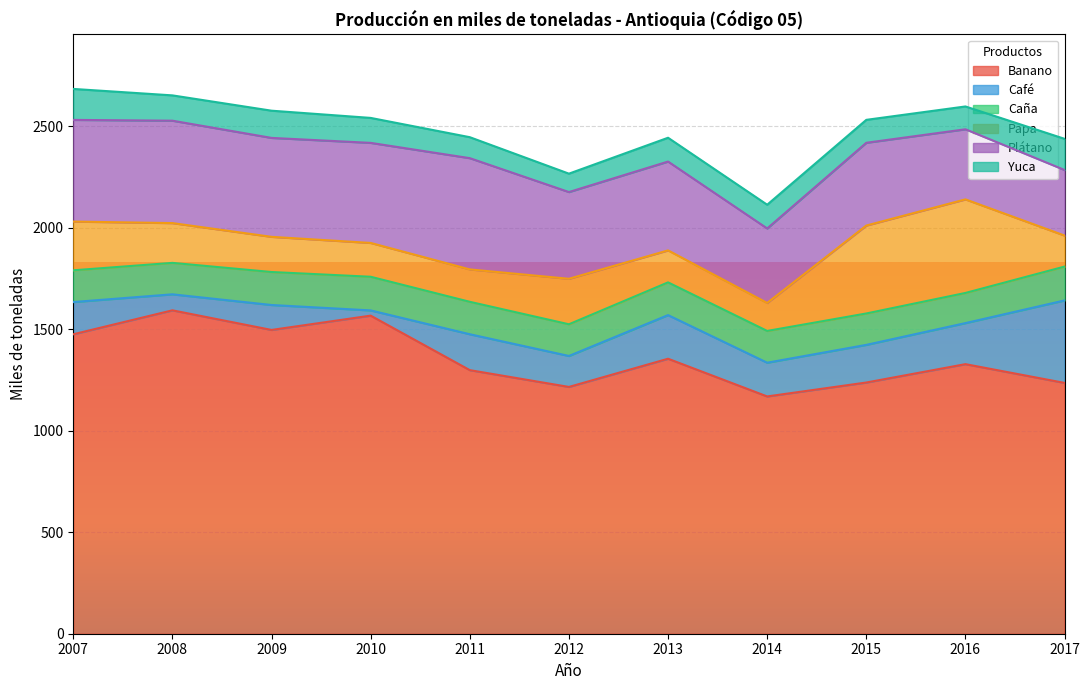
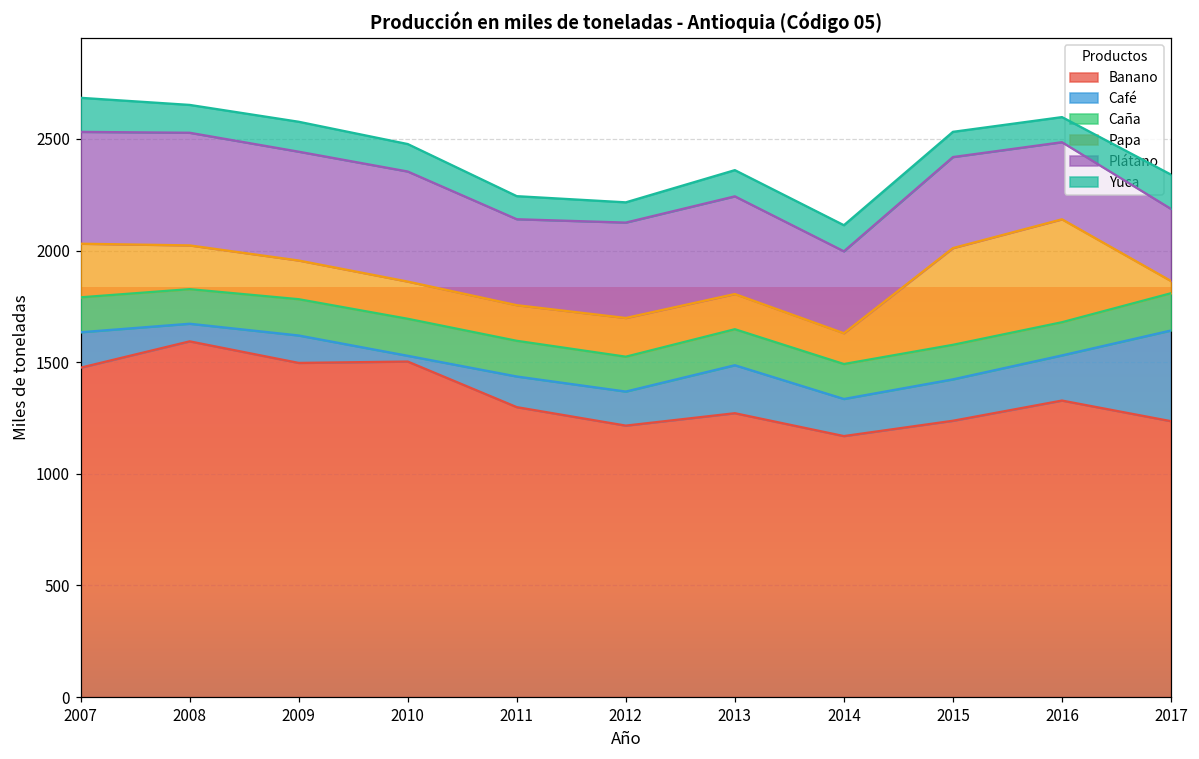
Banano, 2010: 1570 -> 1500
Café, 2011: 180 -> 140
Plátano, 2011: 550 -> 390
Papa, 2012: 220 -> 170
Banano, 2013: 1350 -> 1270
Papa, 2017: 150 -> 50
